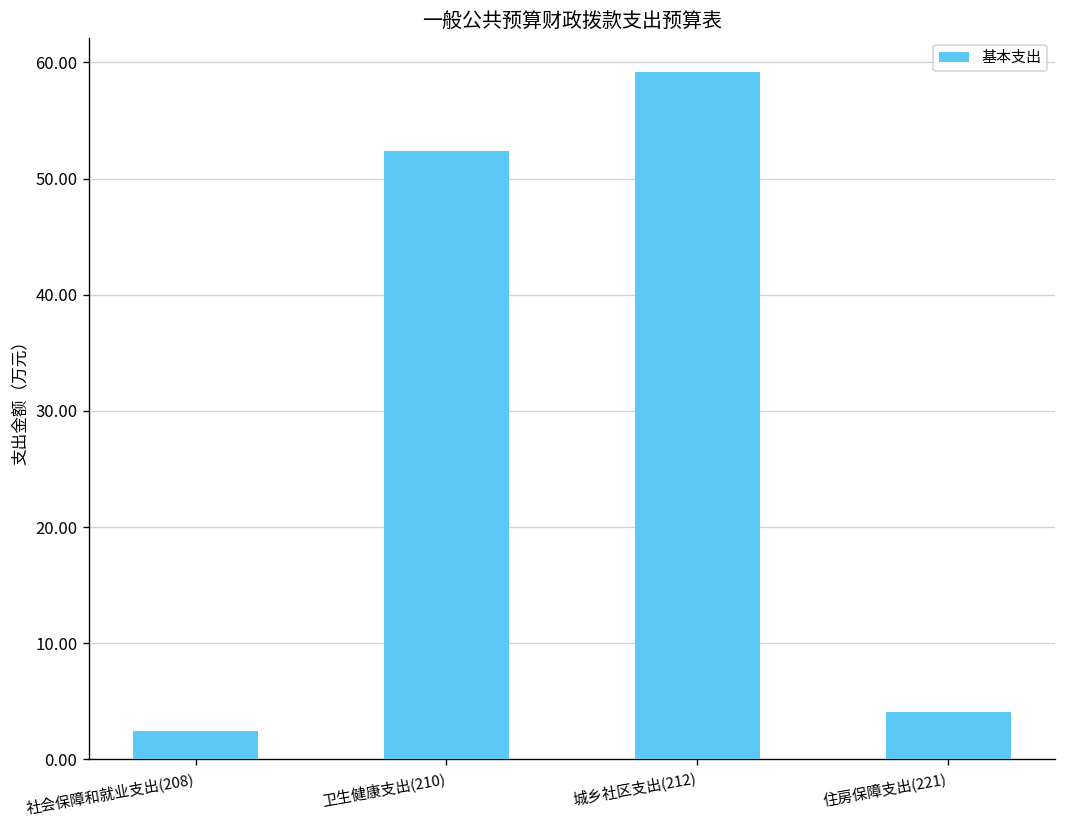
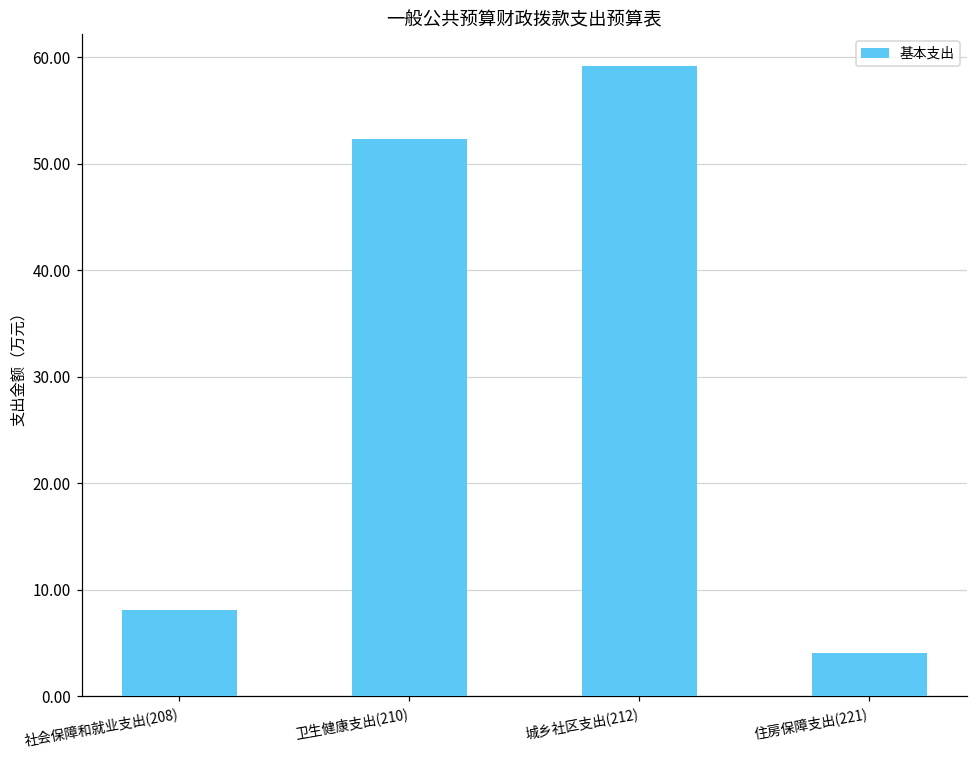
社会保障和就业支出(208): 2 -> 8
